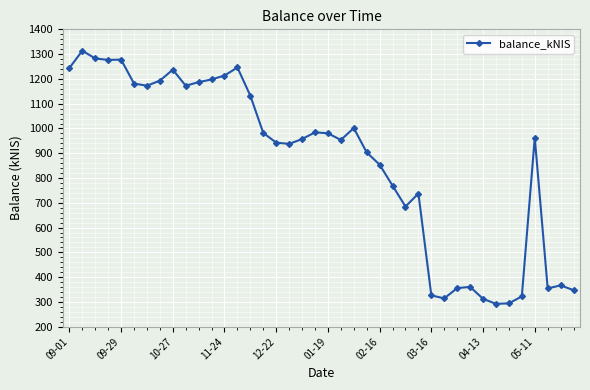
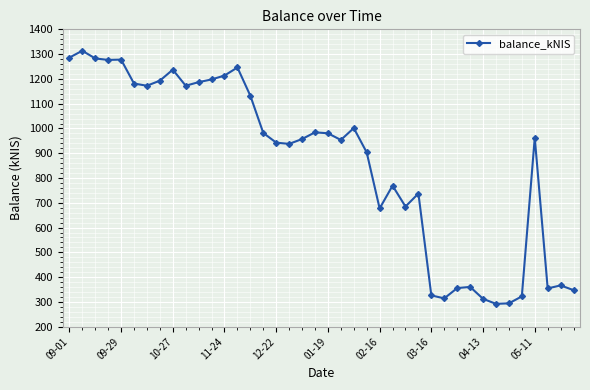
09-01: 1240 -> 1290
02-16: 850 -> 680
